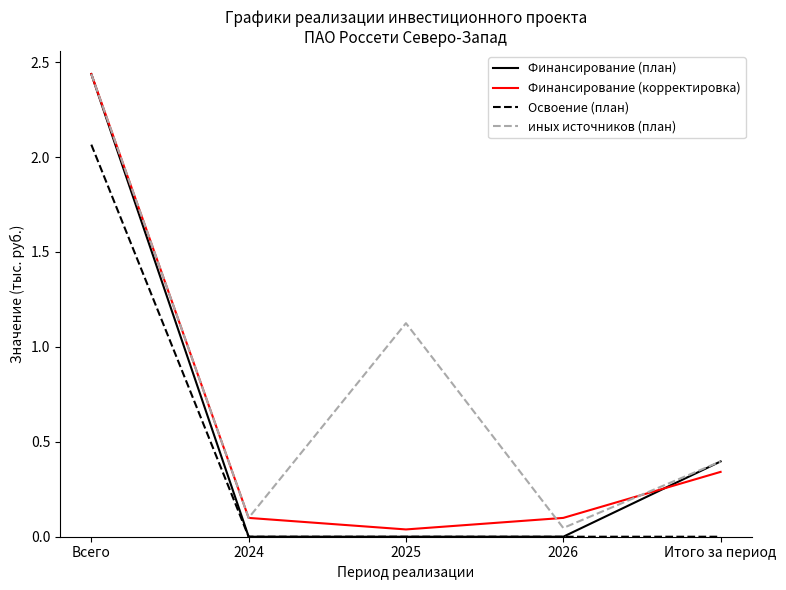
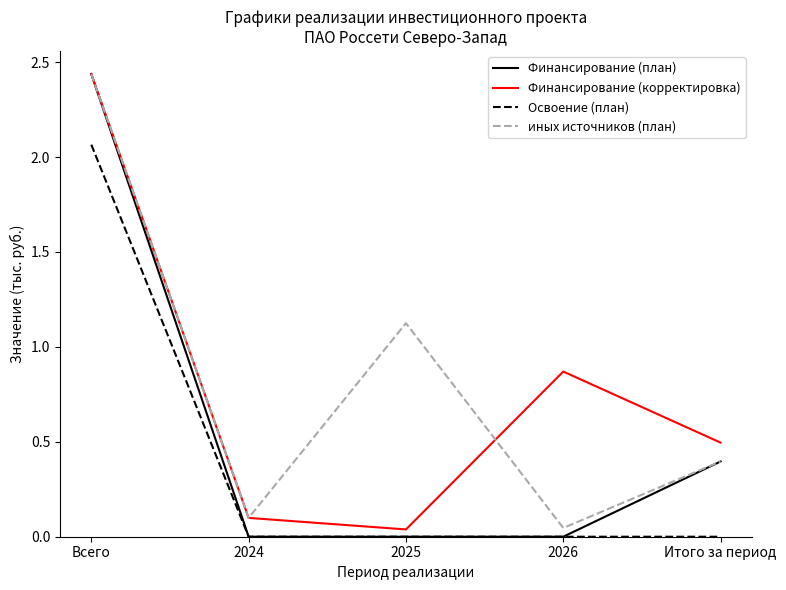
Финансирование (корректировка), 2026: 0.10 -> 0.87
Финансирование (корректировка), Итого за период: 0.34 -> 0.50
